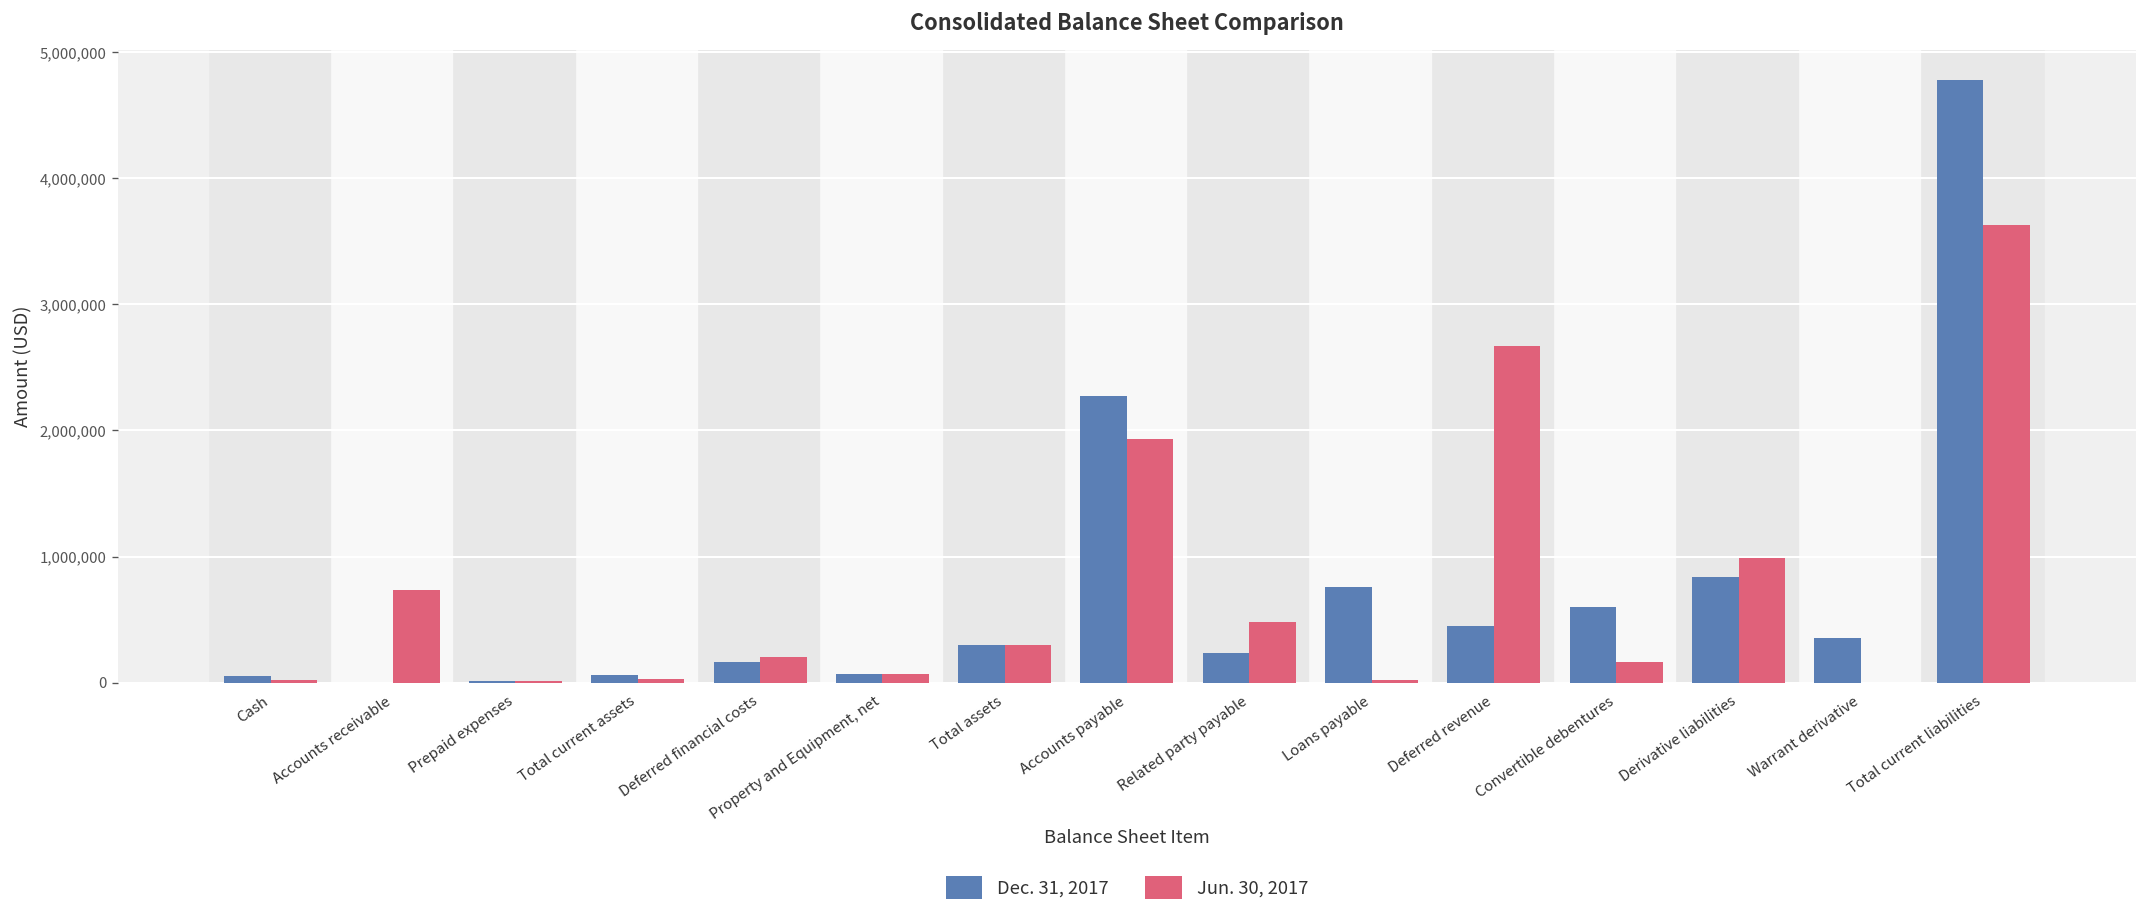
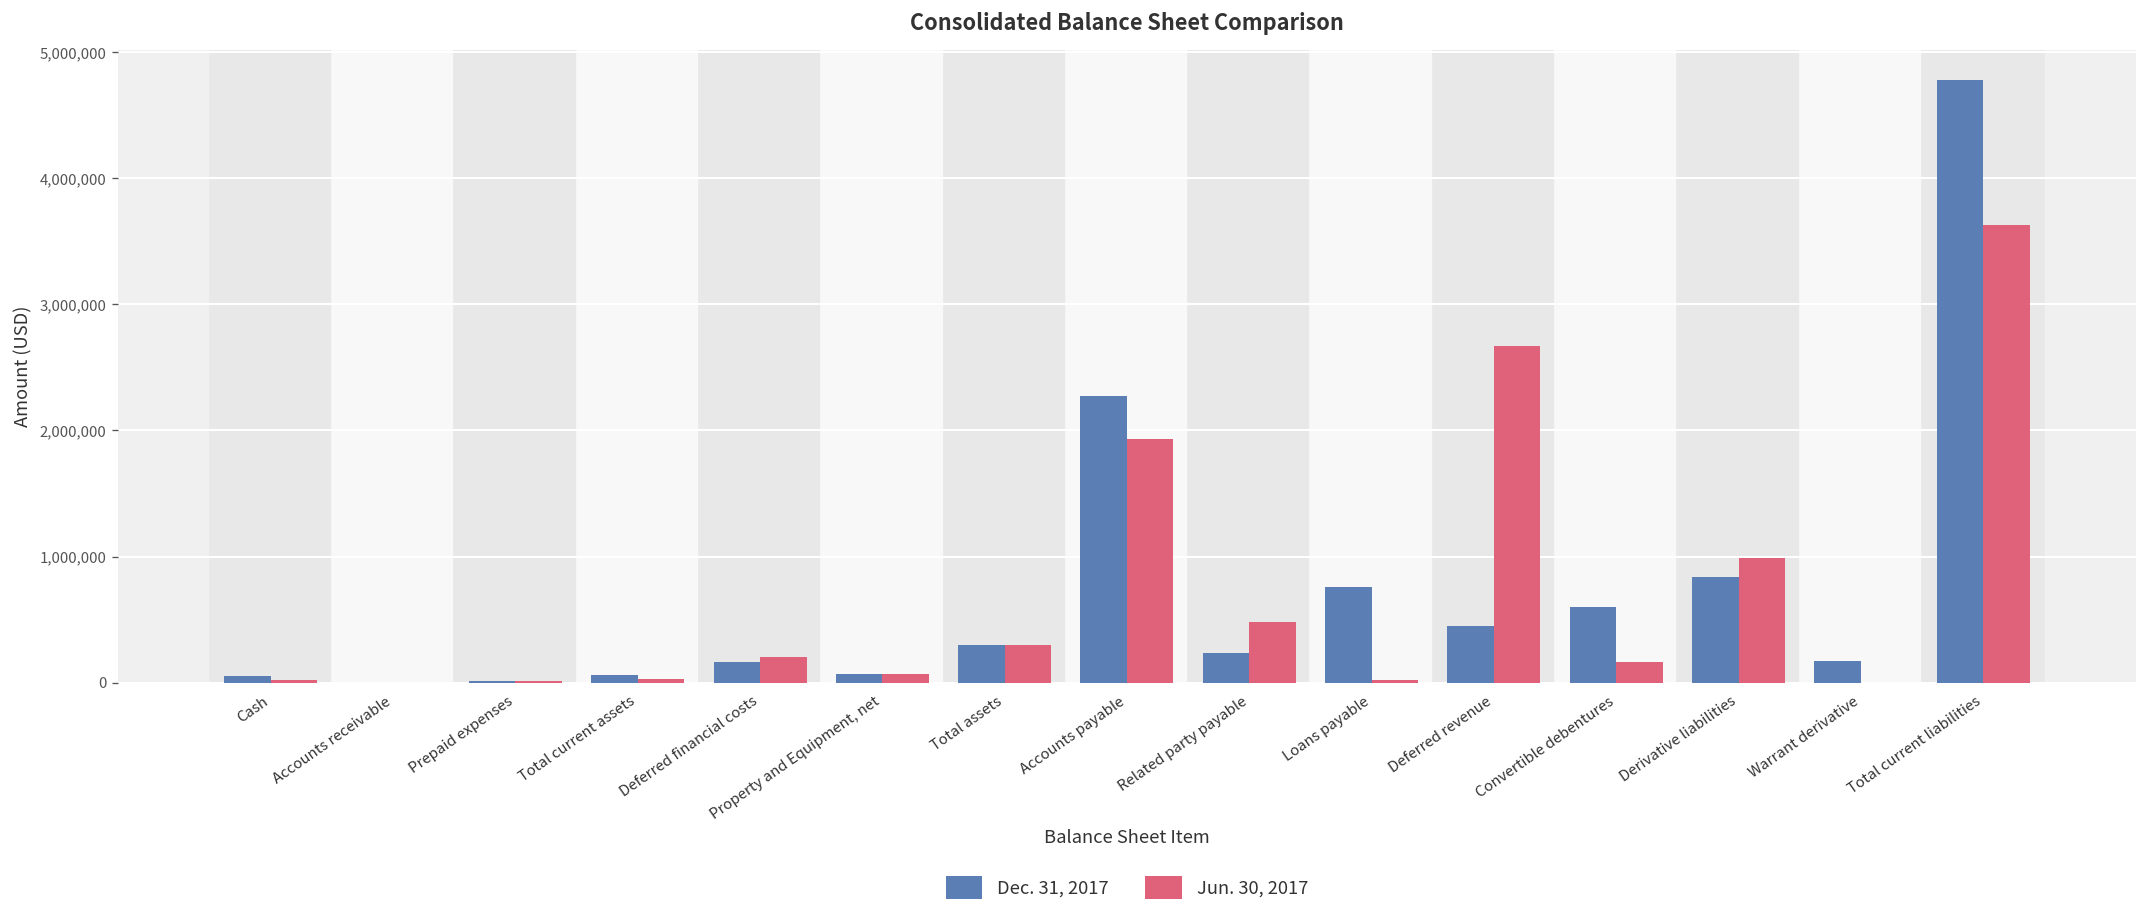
Jun. 30, 2017, Accounts receivable: 730,000 -> 0
Dec. 31, 2017, Warrant derivative: 360,000 -> 170,000
